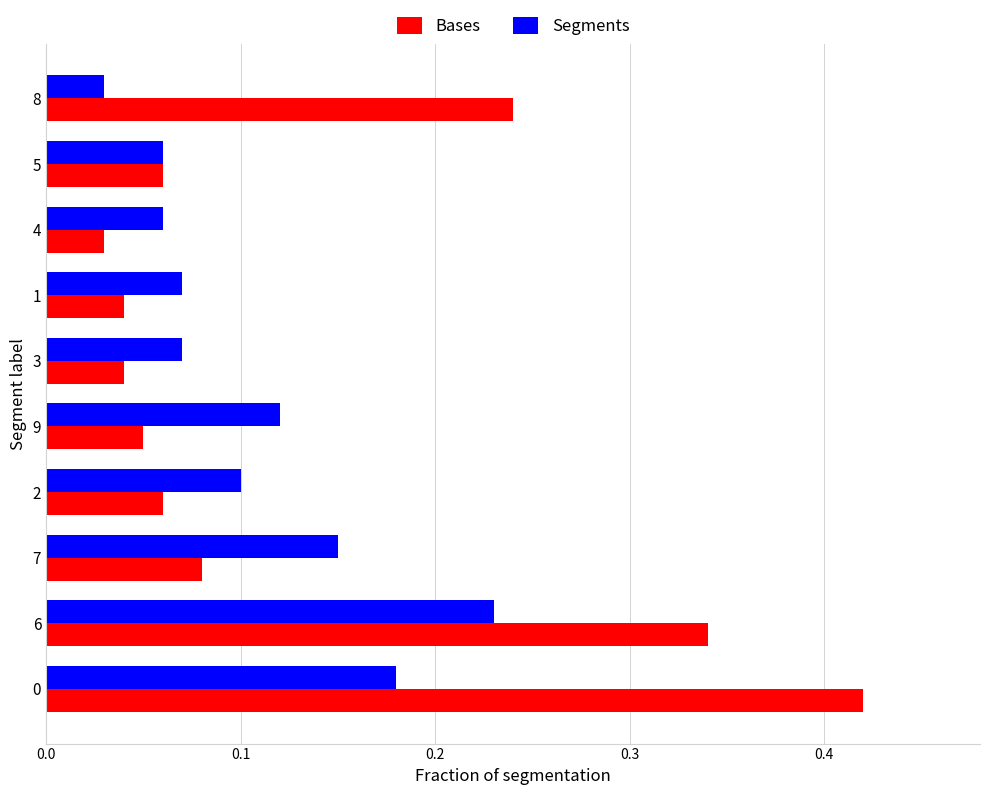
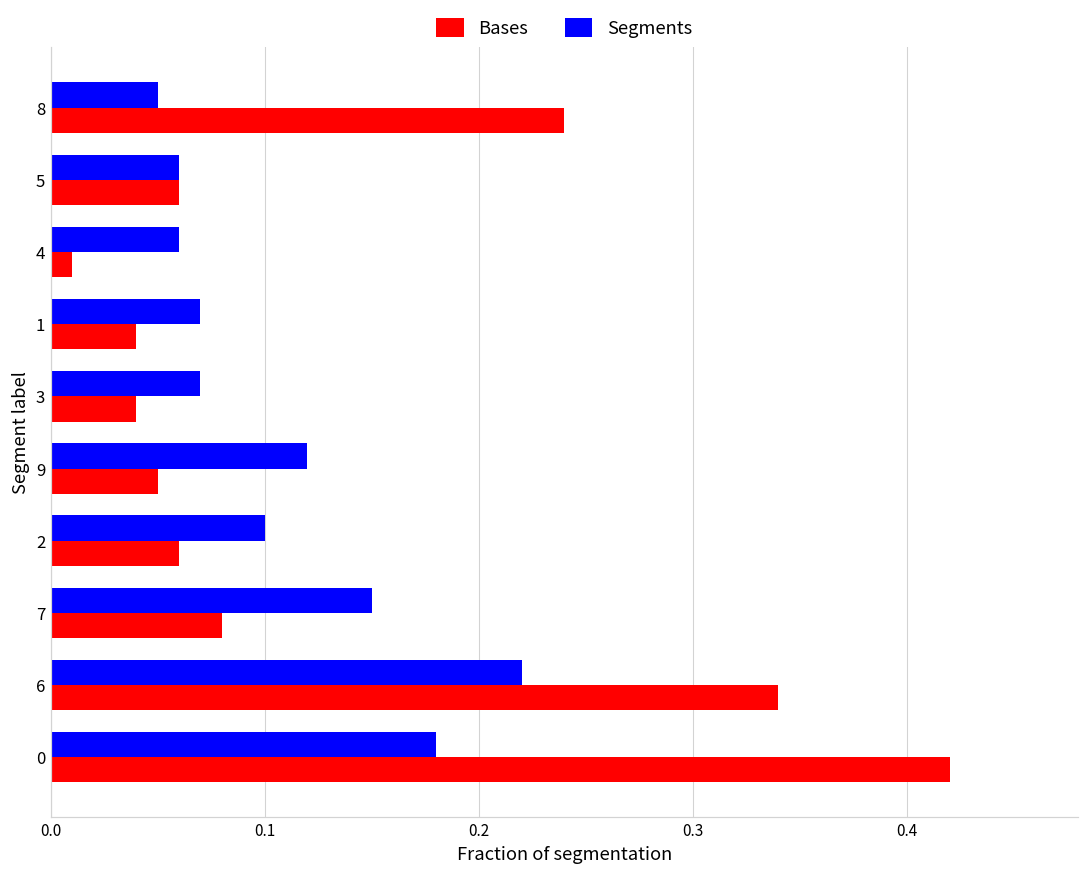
Segments, 8: 0.03 -> 0.05
Bases, 4: 0.03 -> 0.01
Segments, 6: 0.23 -> 0.22
